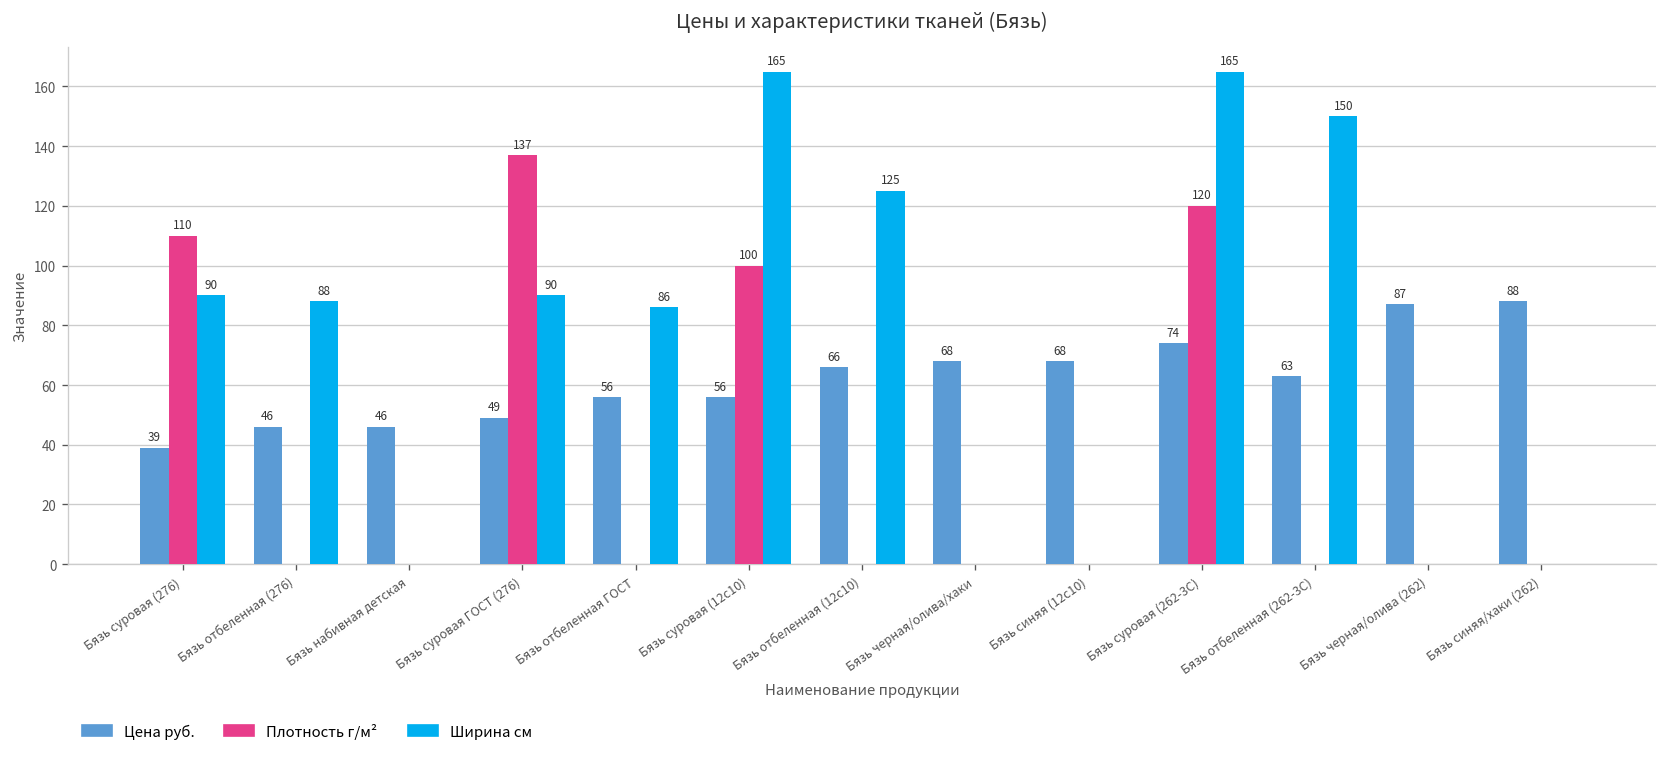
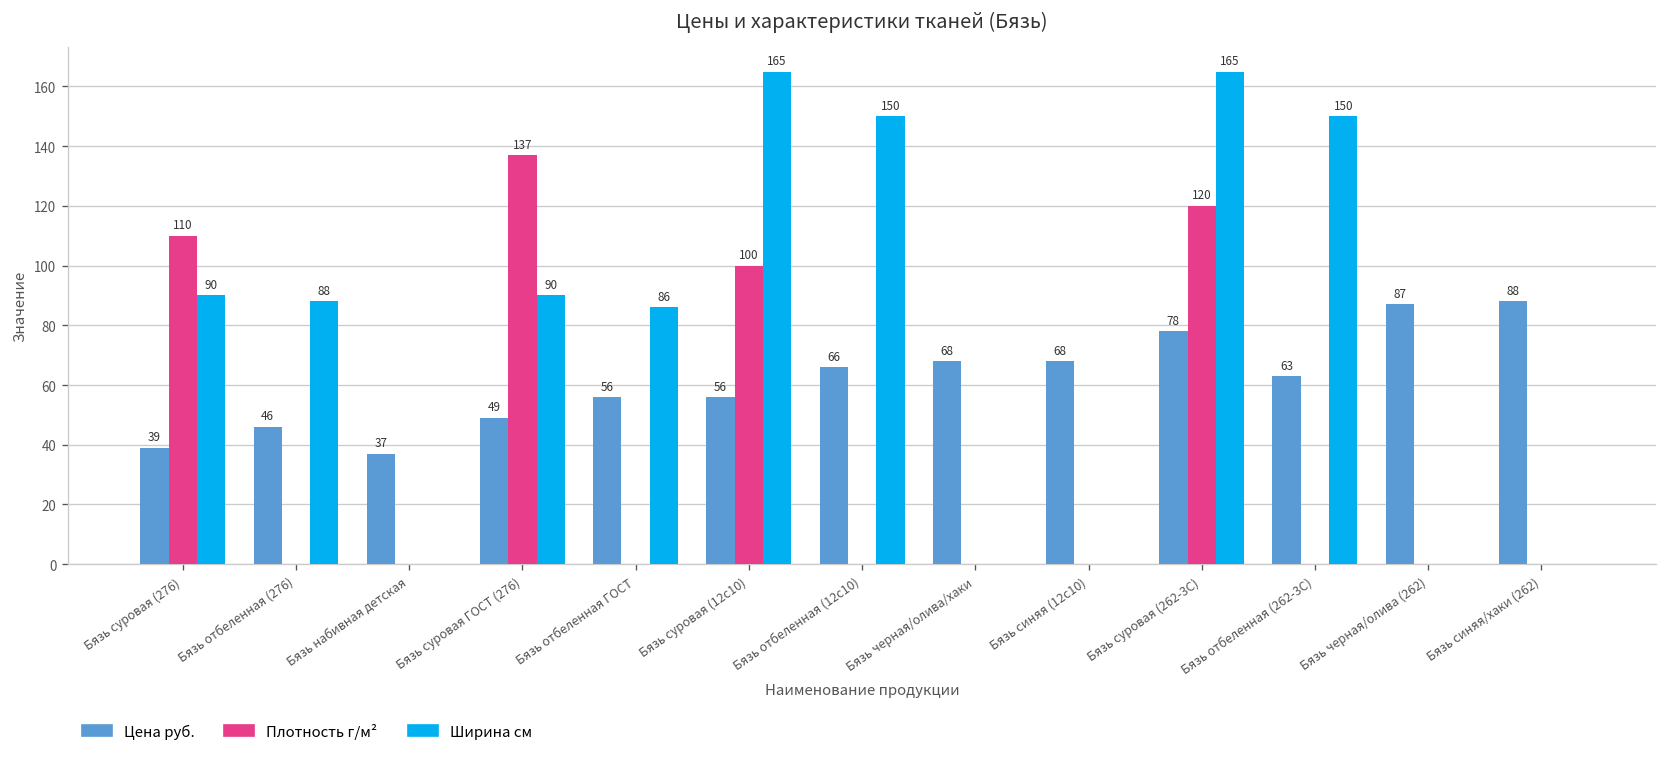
Цена руб., Бязь набивная детская: 46 -> 37
Ширина см, Бязь отбеленная (12с10): 125 -> 150
Цена руб., Бязь суровая (262-3С): 74 -> 78
